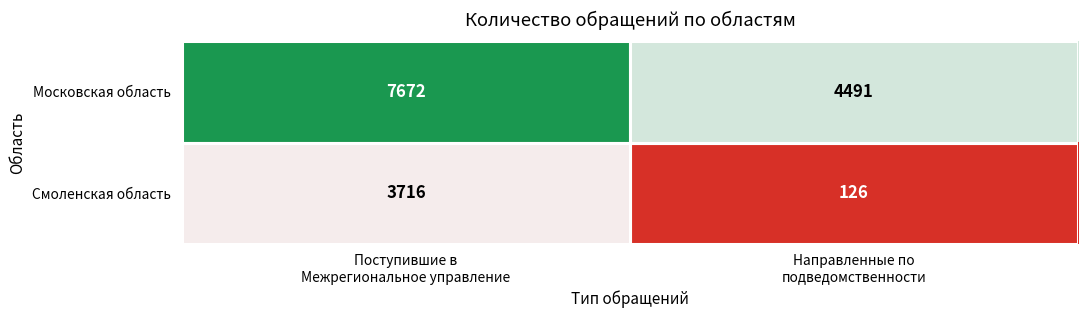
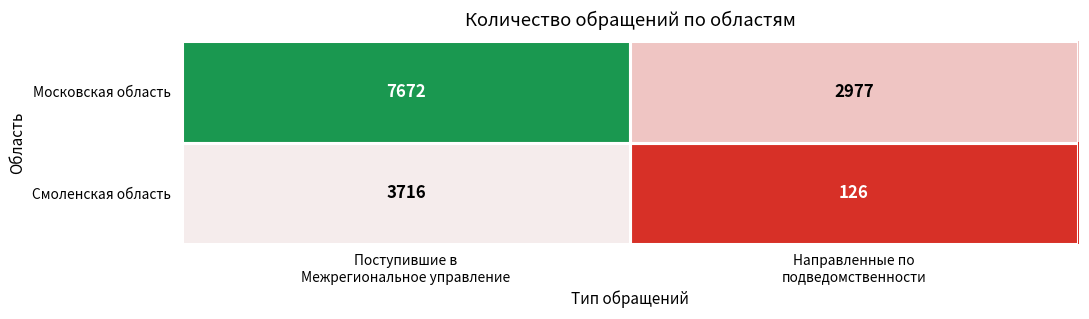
Московская область, Направленные по подведомственности: 4491 -> 2977
